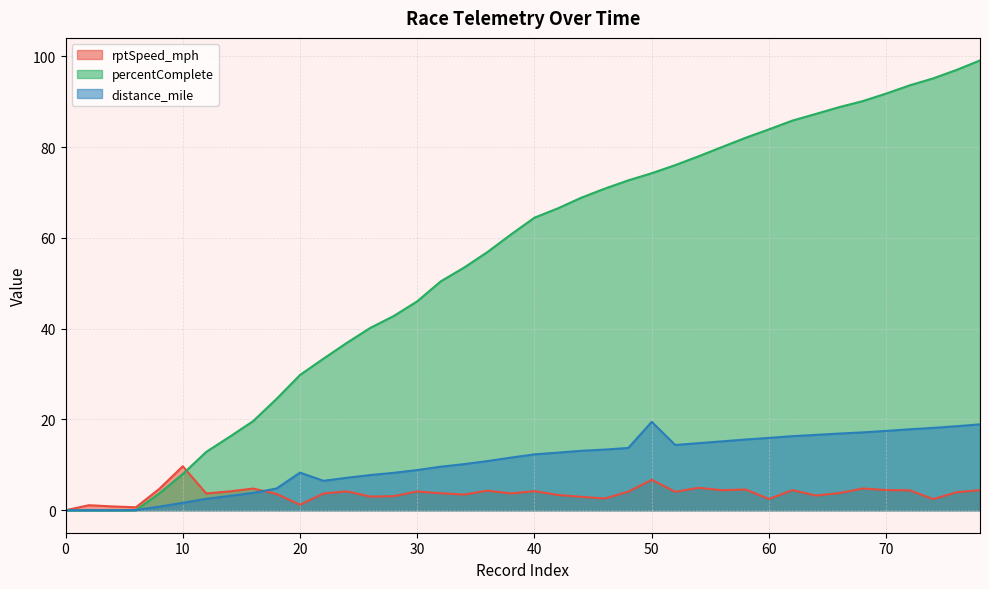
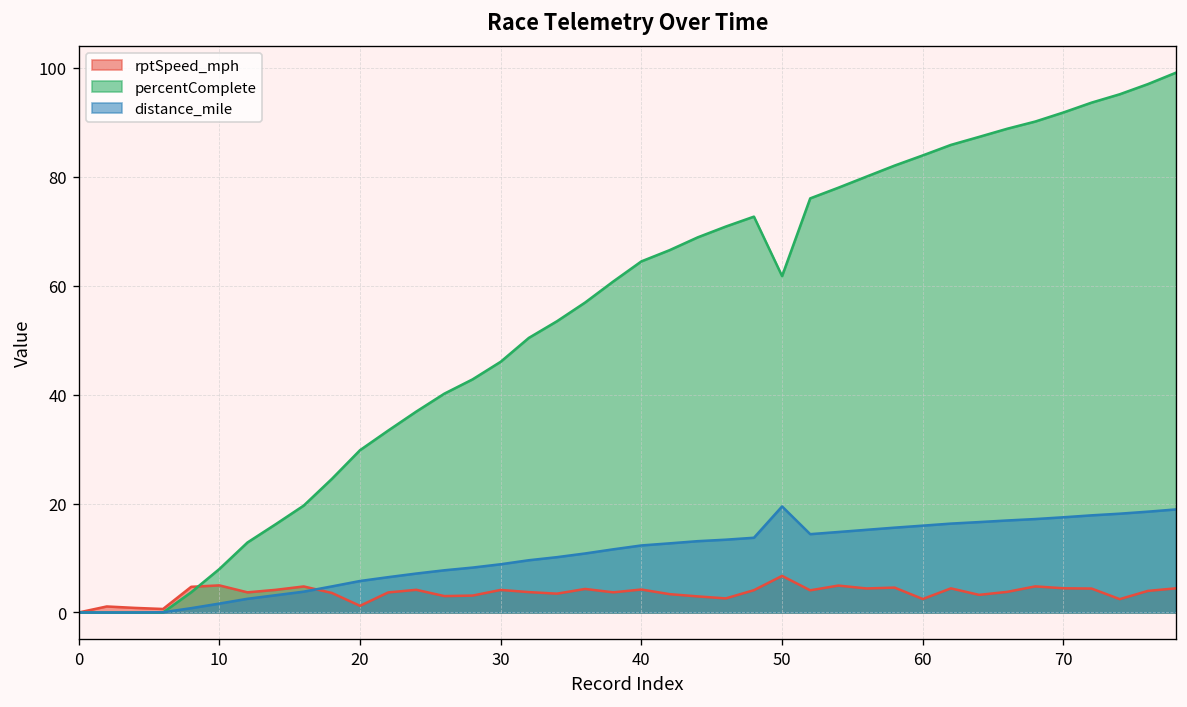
rptSpeed_mph, 10: 10 -> 5
distance_mile, 20: 8 -> 6
percentComplete, 50: 74 -> 62
